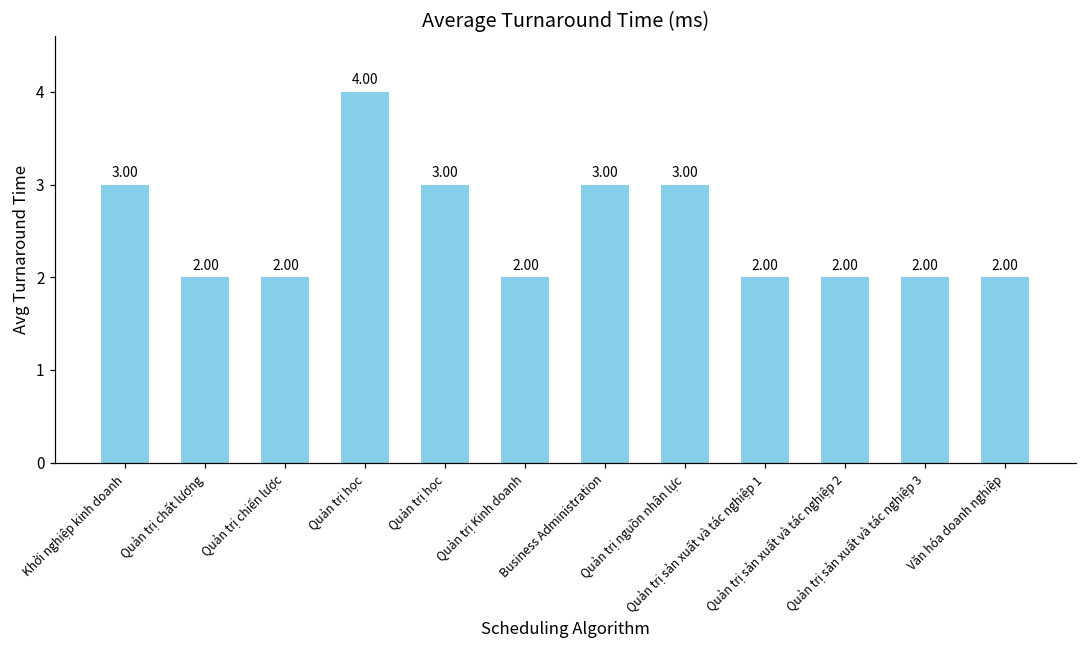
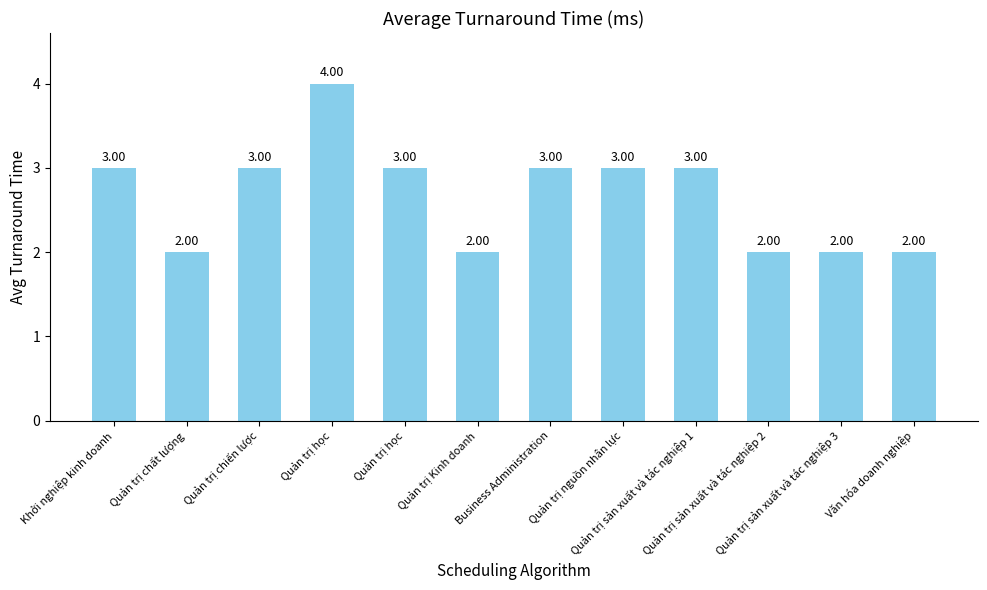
Quản trị chiến lược: 2.00 -> 3.00
Quản trị sản xuất và tác nghiệp 1: 2.00 -> 3.00
